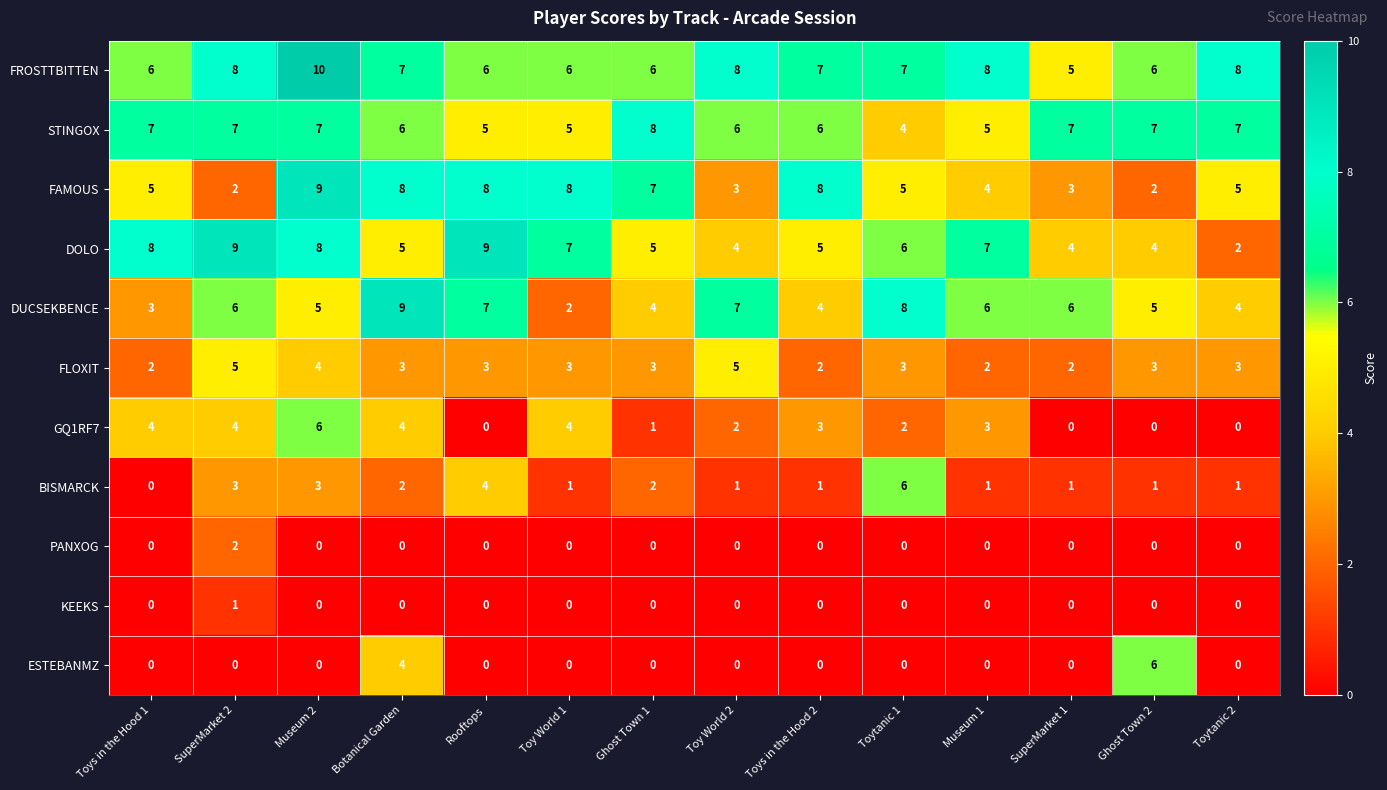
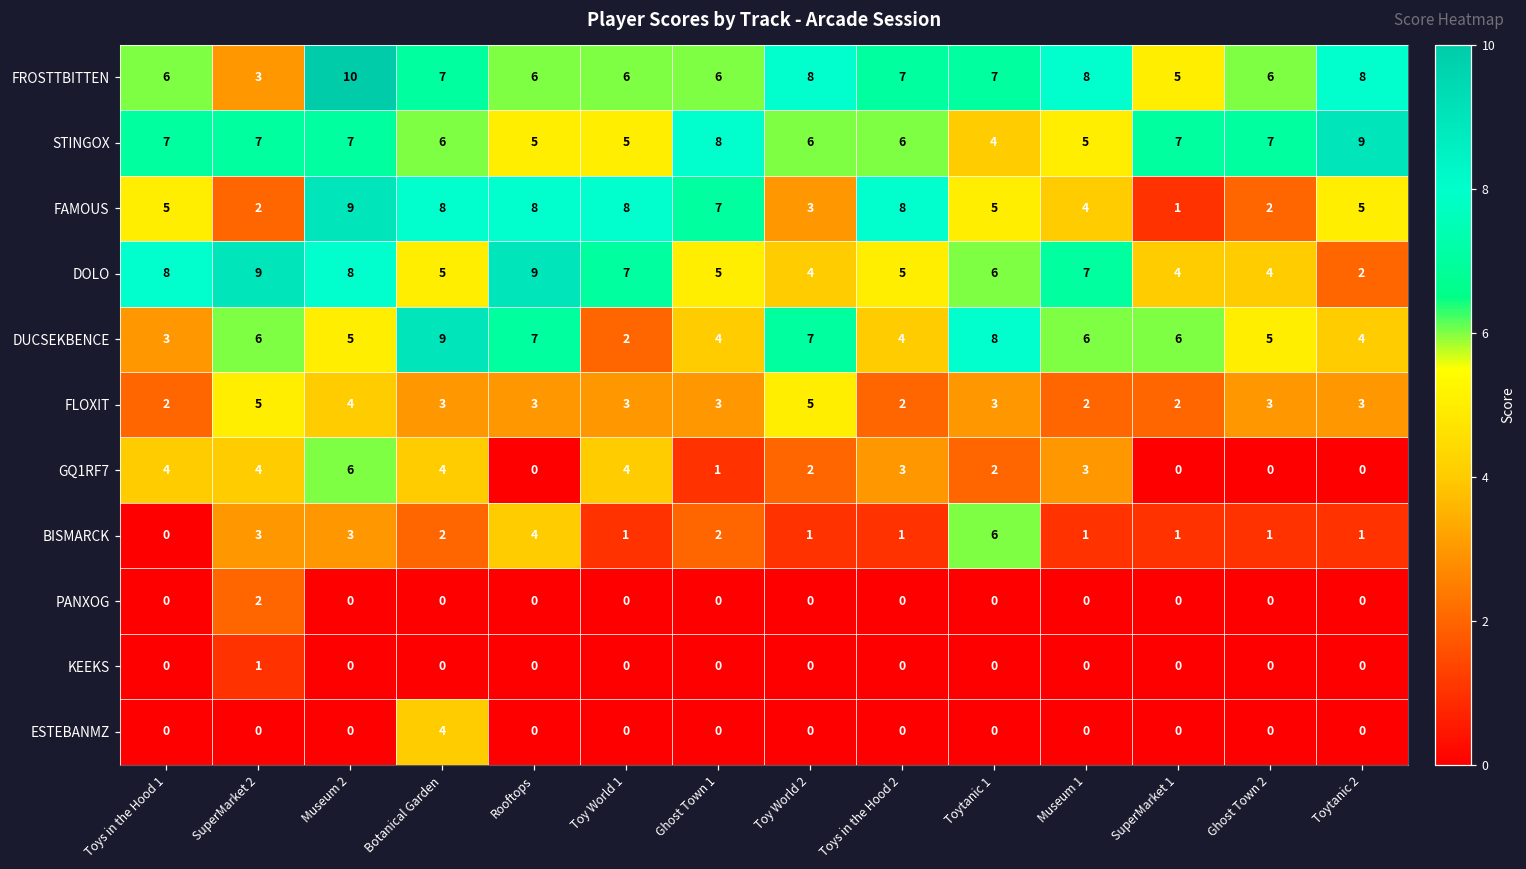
FROSTTBITTEN, SuperMarket 2: 8 -> 3
STINGOX, Toytanic 2: 7 -> 9
FAMOUS, SuperMarket 1: 3 -> 1
ESTEBANMZ, Ghost Town 2: 6 -> 0
